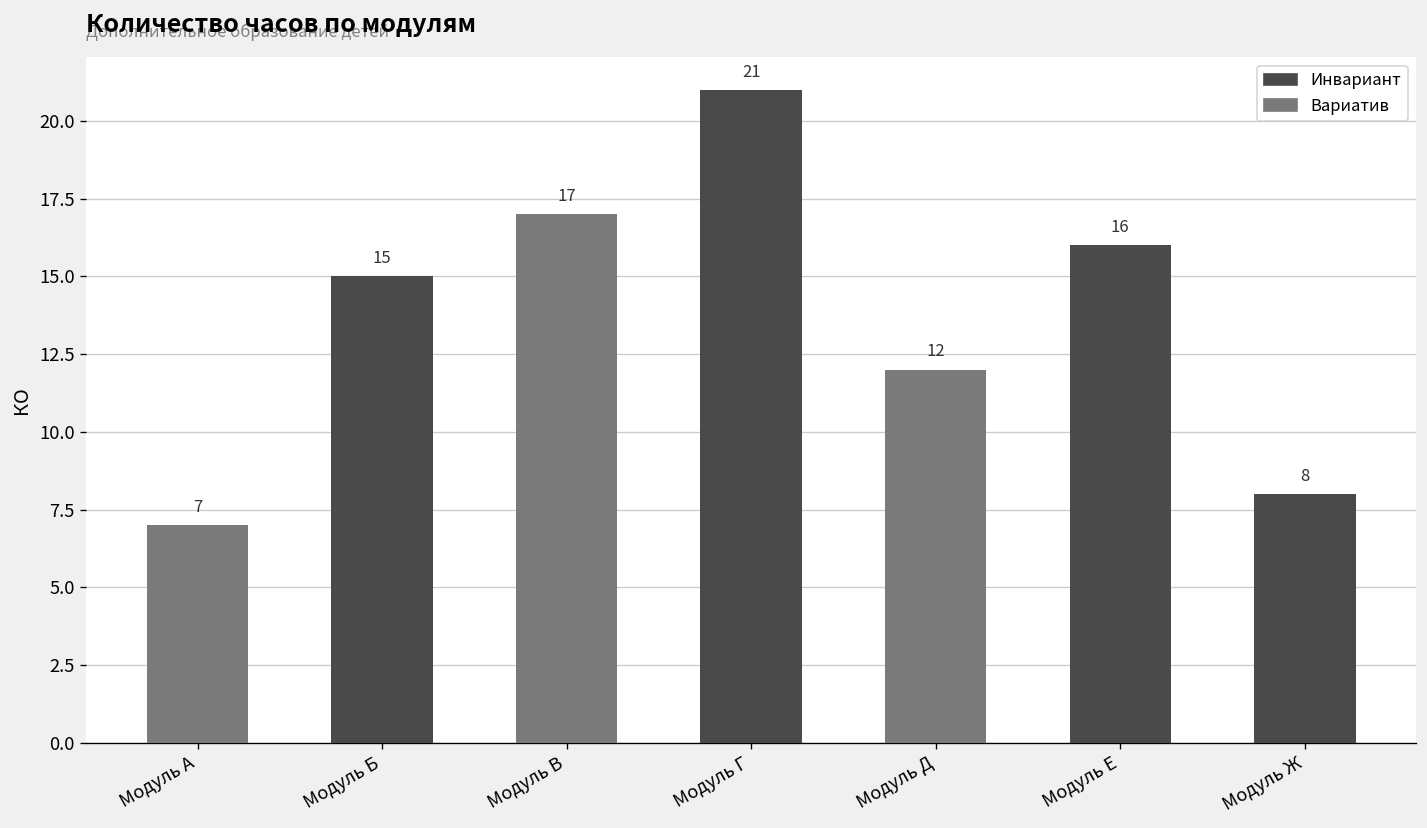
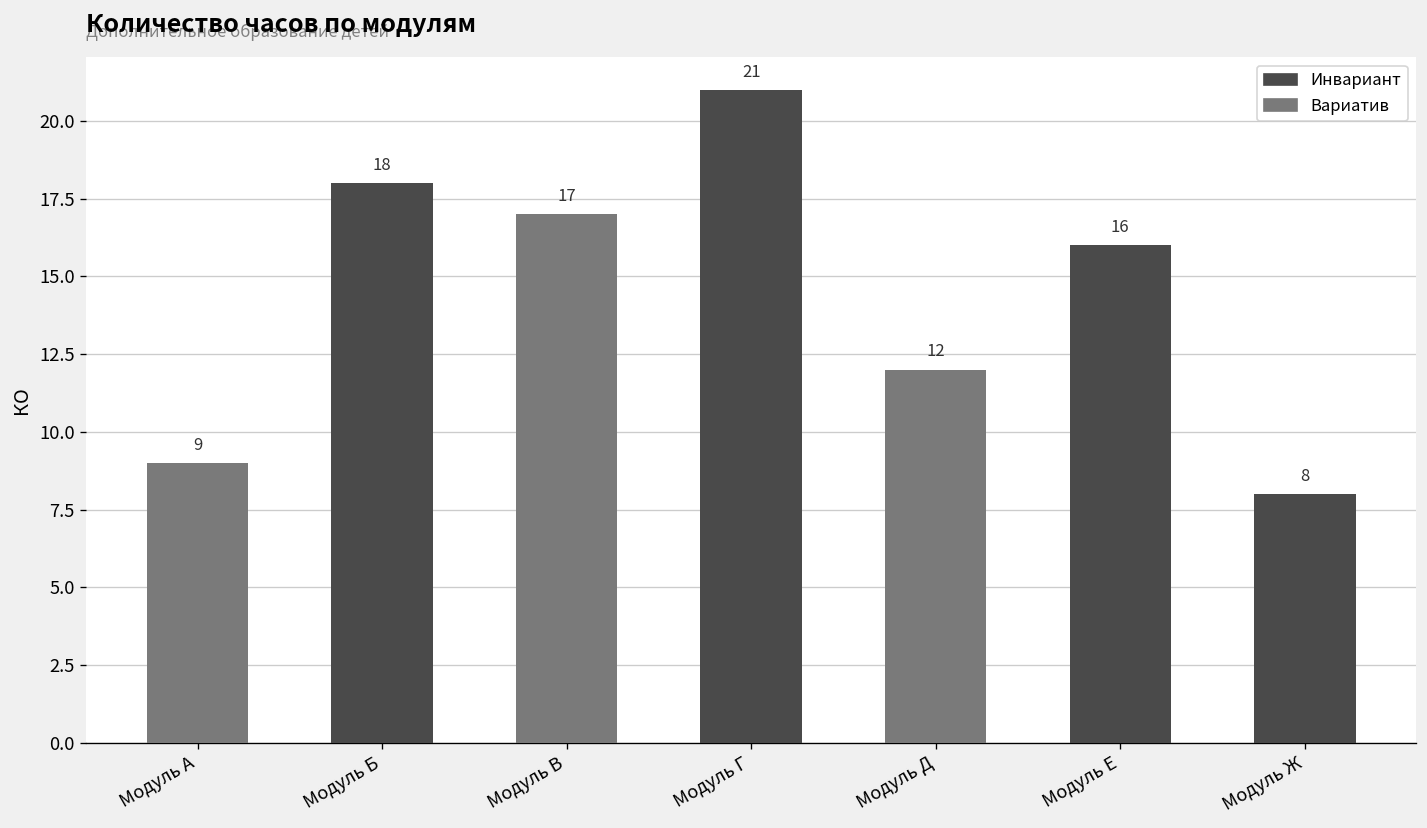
Модуль А: 7 -> 9
Модуль Б: 15 -> 18
